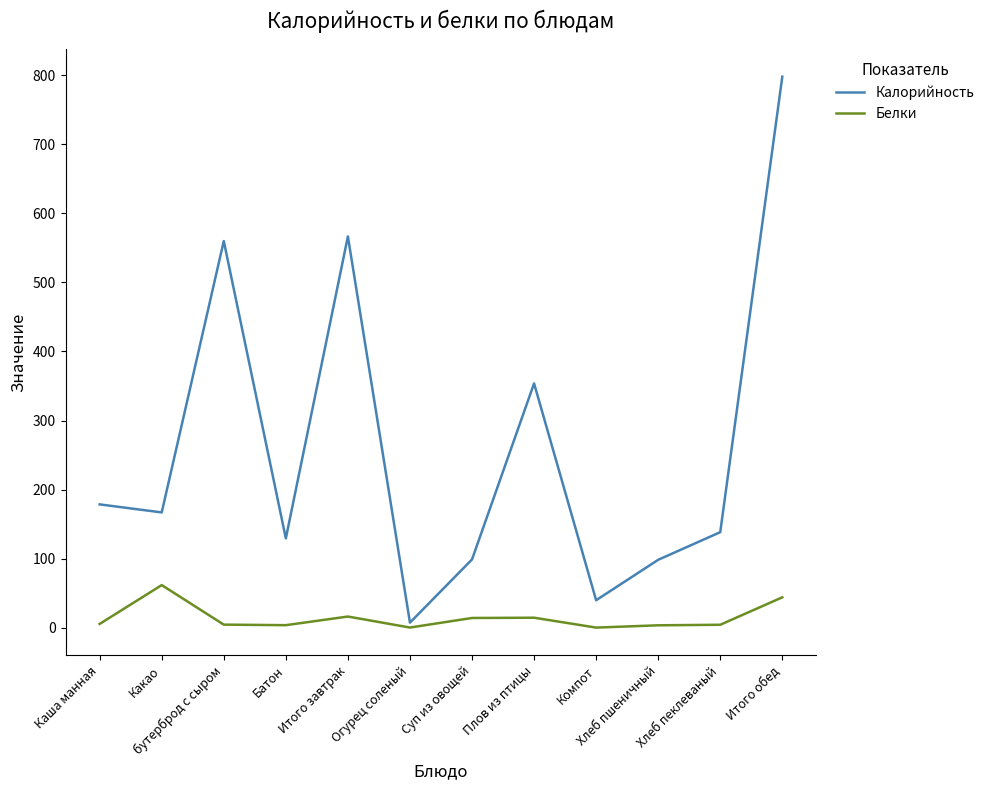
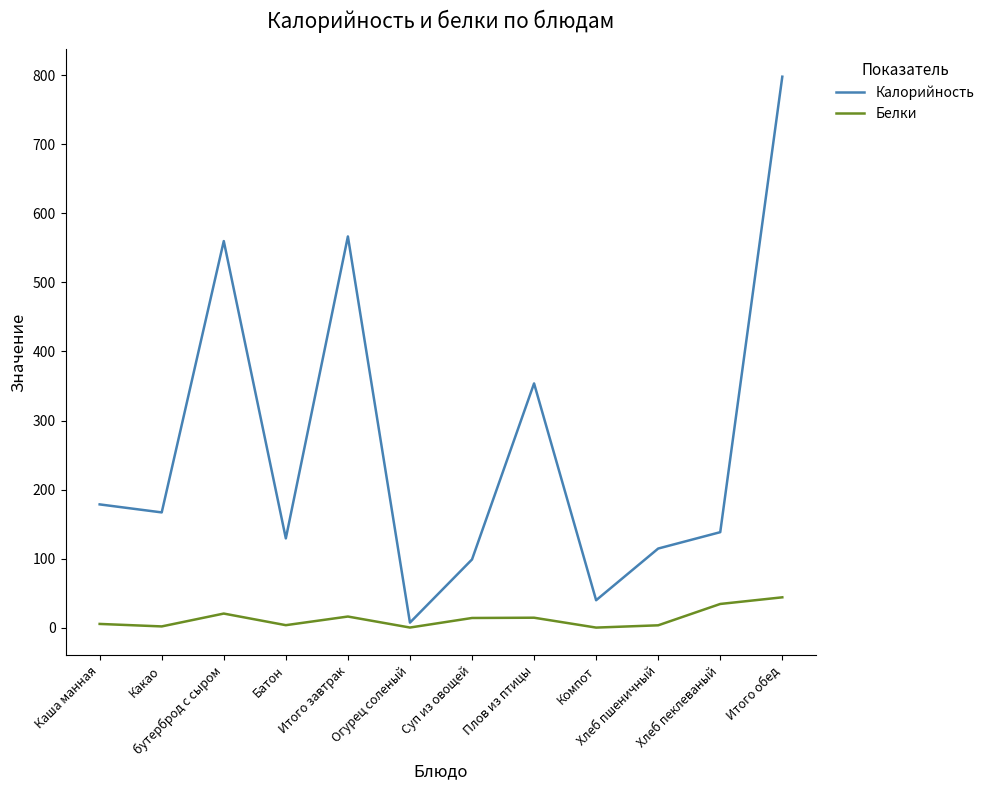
Белки, Какао: 60 -> 0
Белки, бутерброд с сыром: 0 -> 20
Калорийность, Хлеб пшеничный: 100 -> 110
Белки, Хлеб пеклеваный: 0 -> 30
